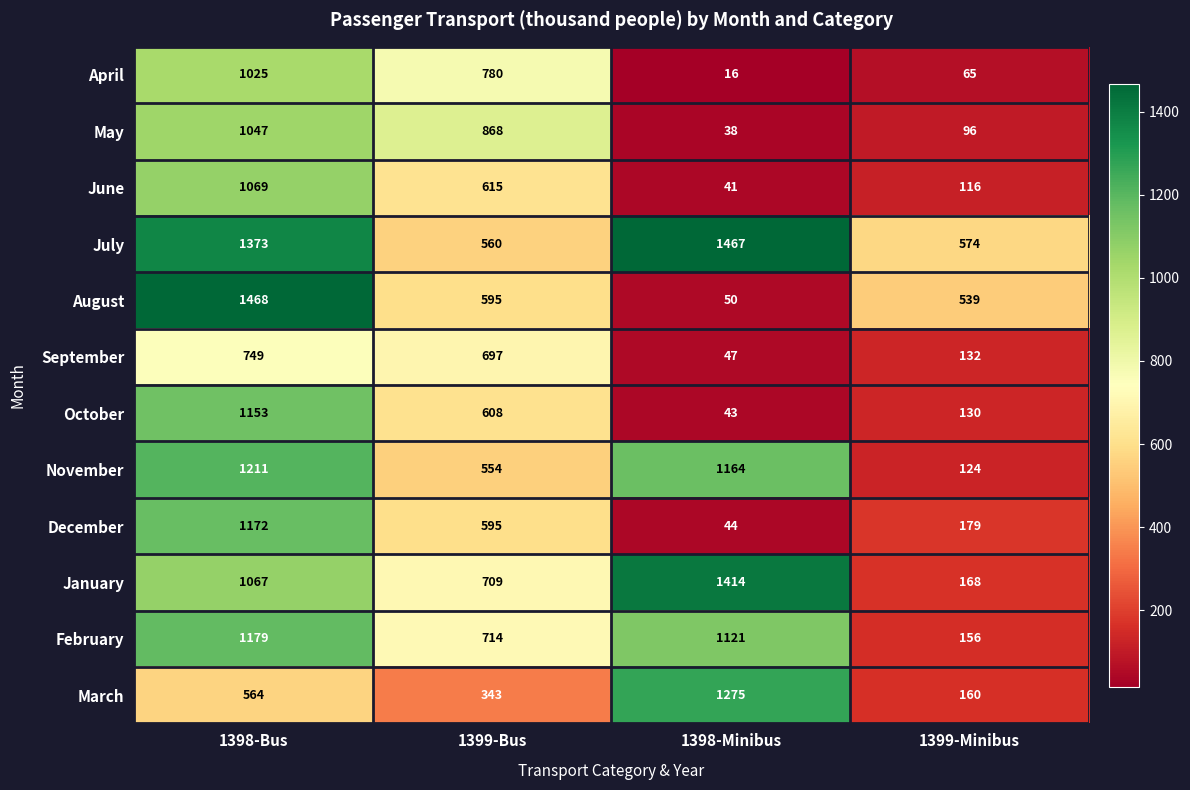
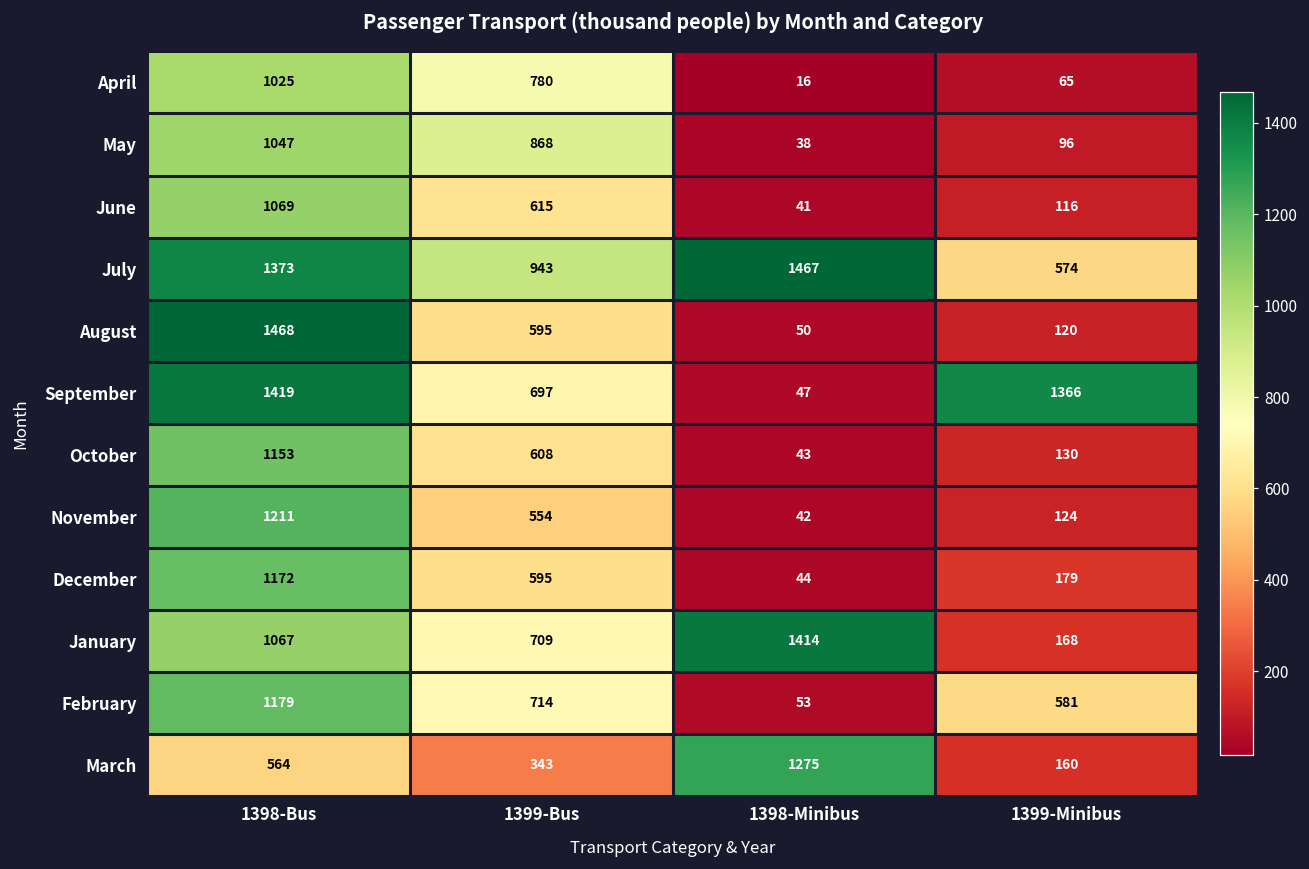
July, 1399-Bus: 560 -> 943
August, 1399-Minibus: 539 -> 120
September, 1398-Bus: 749 -> 1419
September, 1399-Minibus: 132 -> 1366
November, 1398-Minibus: 1164 -> 42
February, 1398-Minibus: 1121 -> 53
February, 1399-Minibus: 156 -> 581
